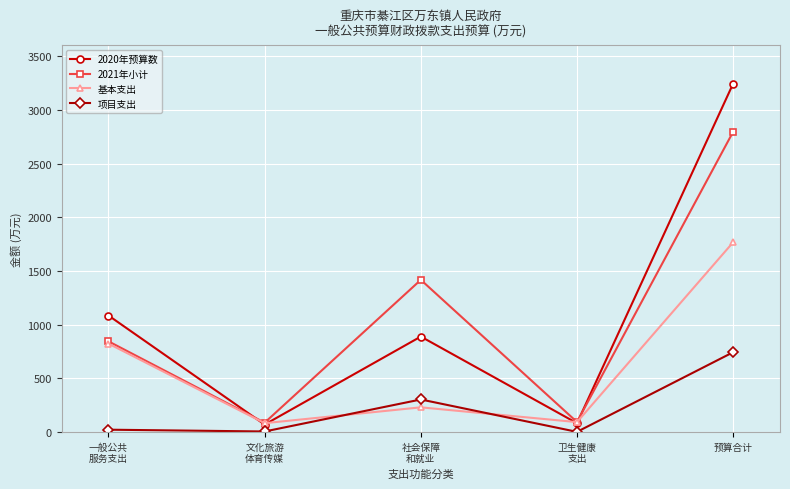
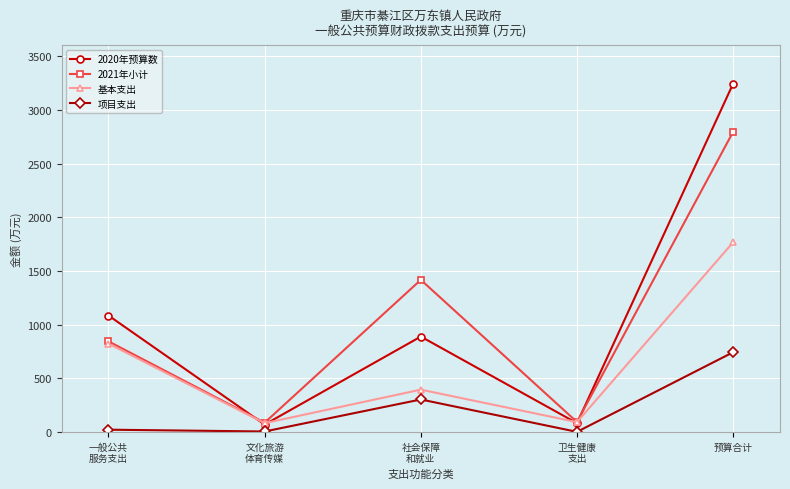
基本支出, 社会保障 和就业: 230 -> 390
